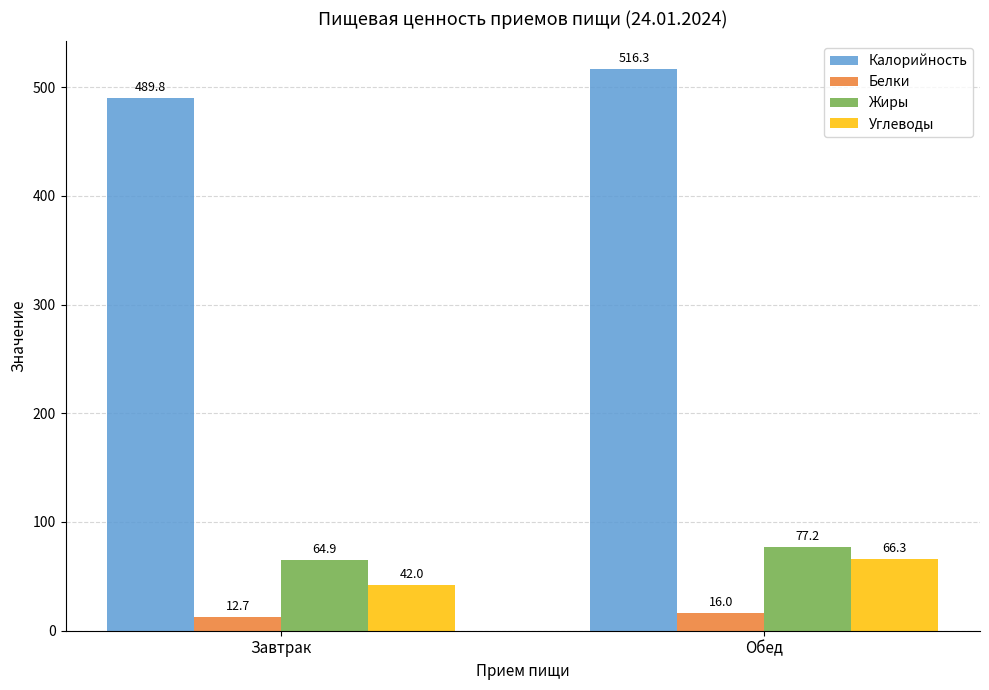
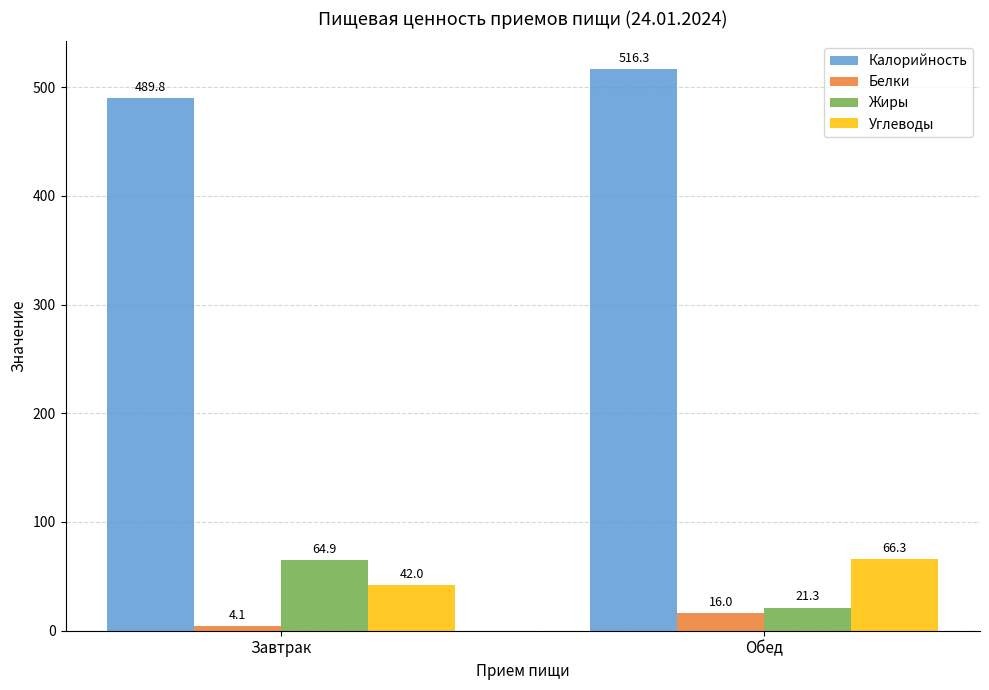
Белки, Завтрак: 12.7 -> 4.1
Жиры, Обед: 77.2 -> 21.3
